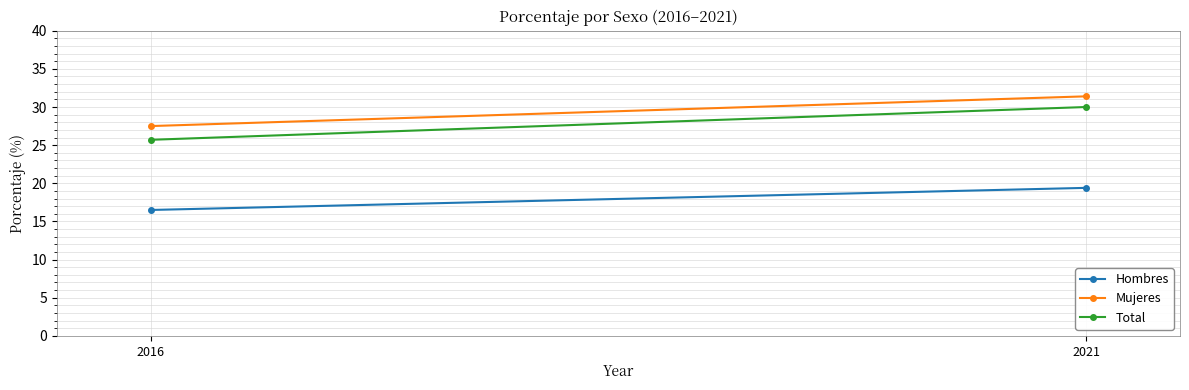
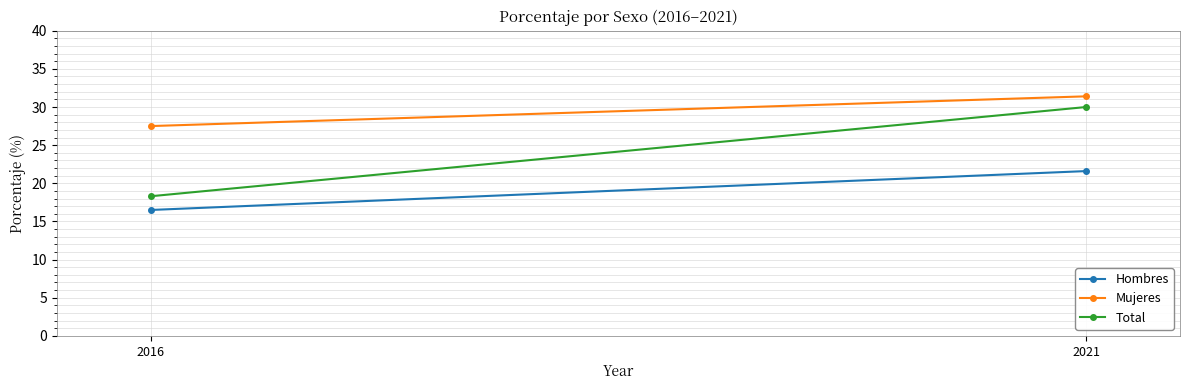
Total, 2016: 26 -> 18
Hombres, 2021: 19 -> 22
